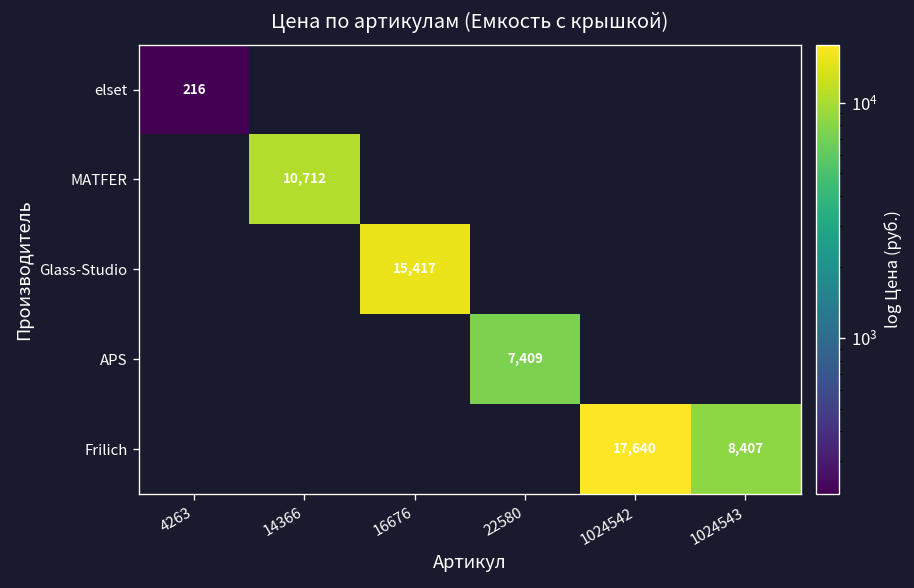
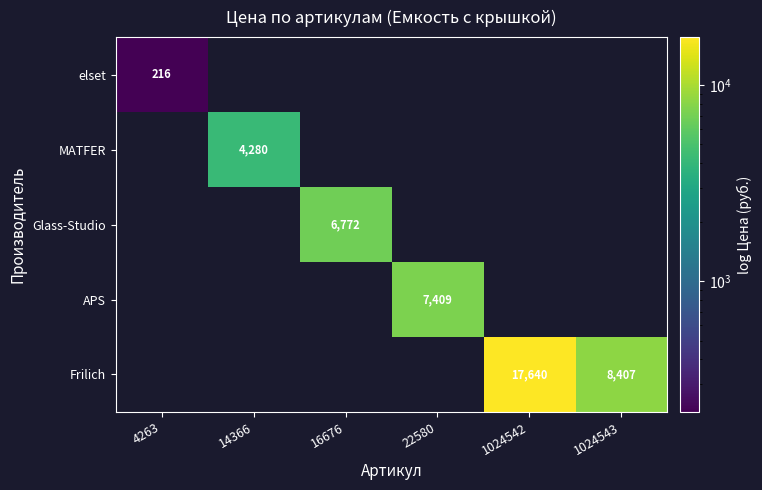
MATFER, 14366: 10,712 -> 4,280
Glass-Studio, 16676: 15,417 -> 6,772
